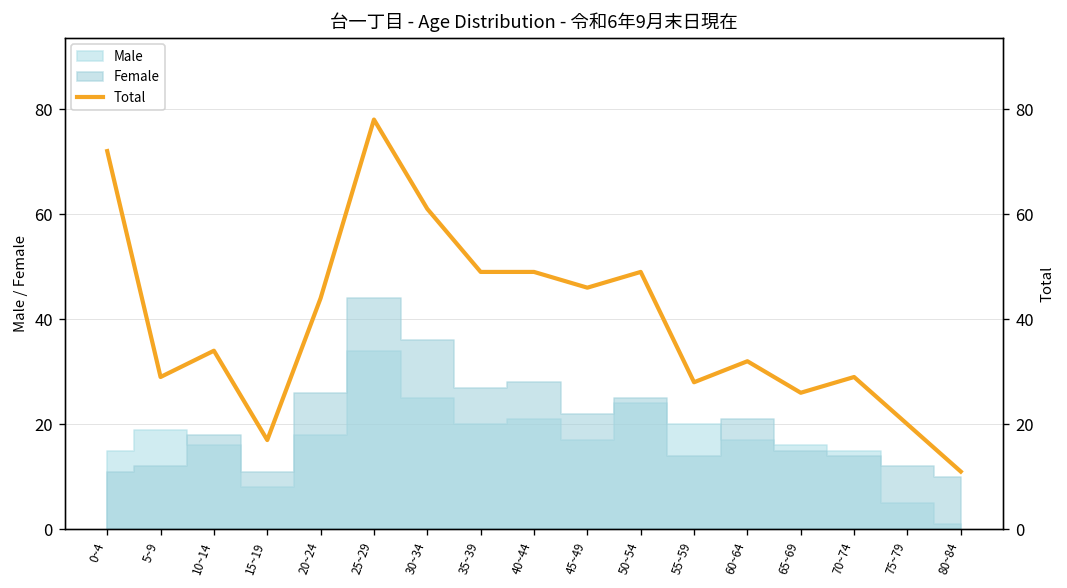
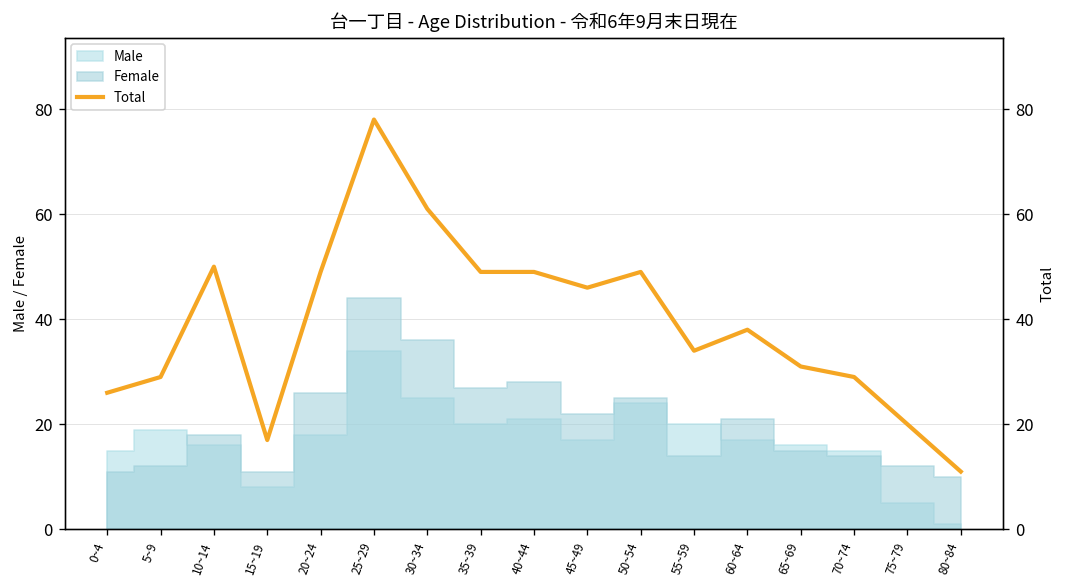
Total, 0~4: 72 -> 26
Total, 10~14: 34 -> 50
Total, 20~24: 44 -> 49
Total, 55~59: 28 -> 34
Total, 60~64: 32 -> 38
Total, 65~69: 26 -> 31
